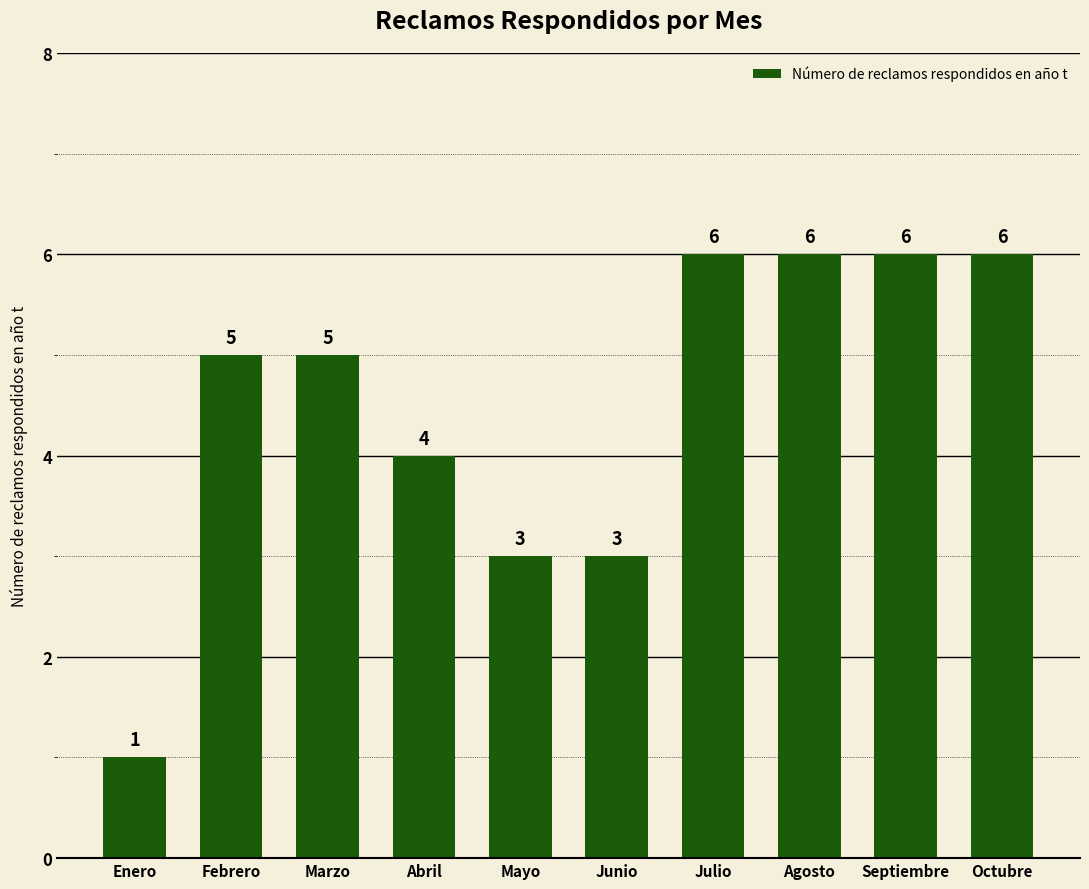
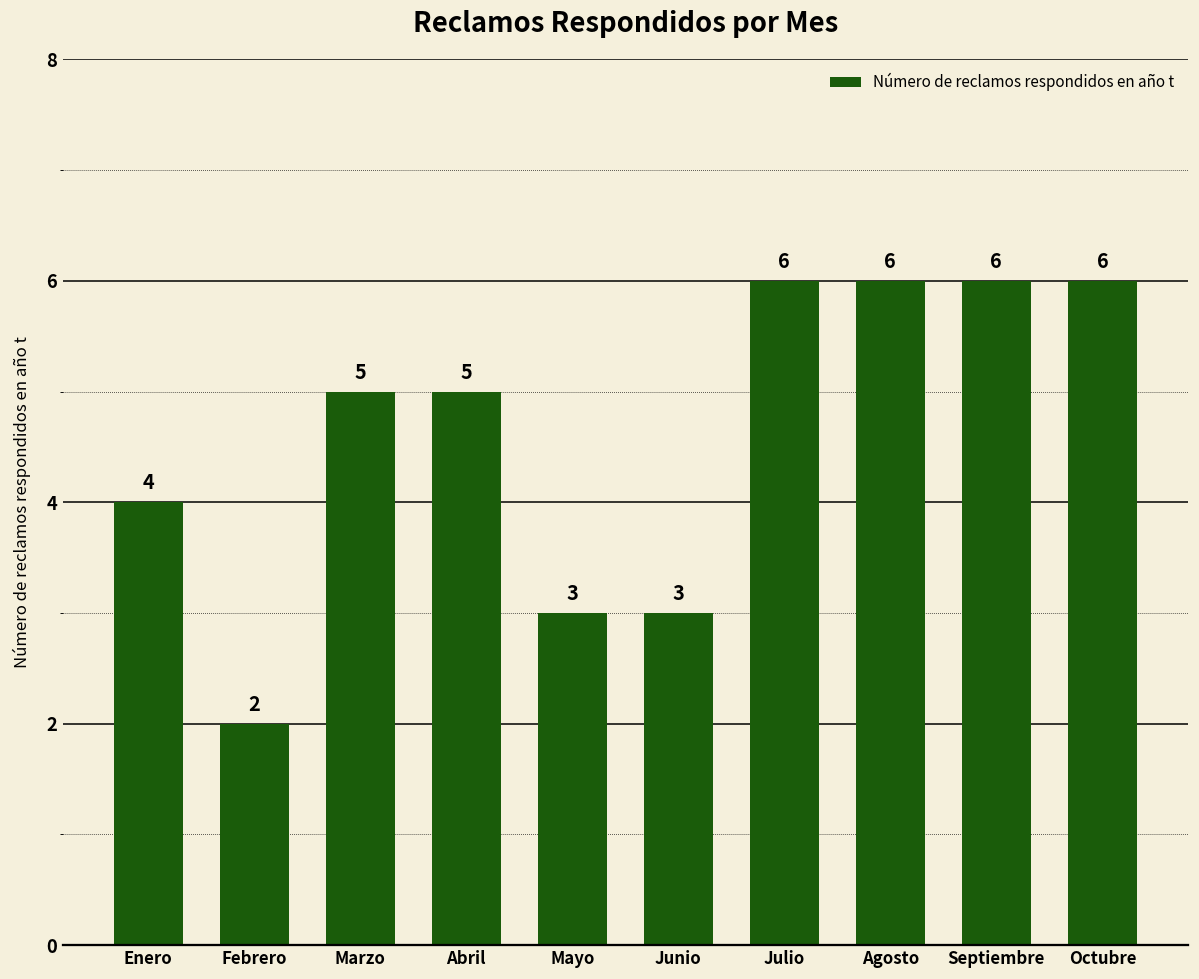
Enero: 1 -> 4
Febrero: 5 -> 2
Abril: 4 -> 5
